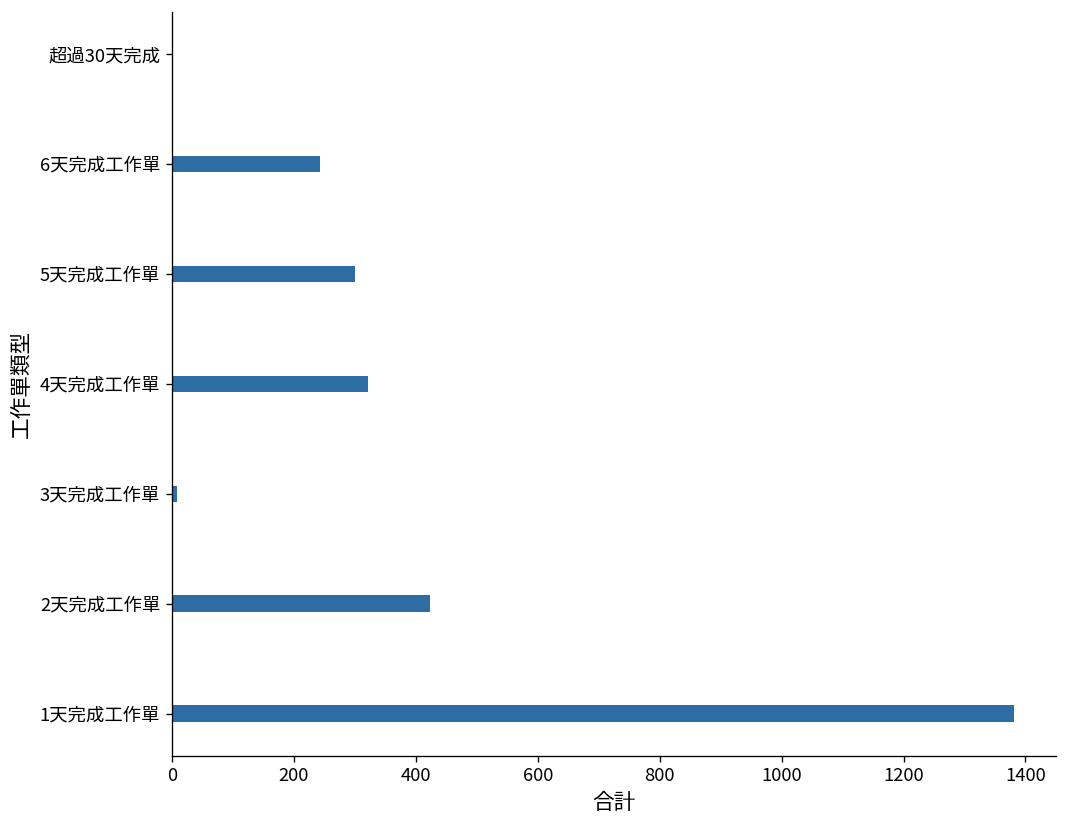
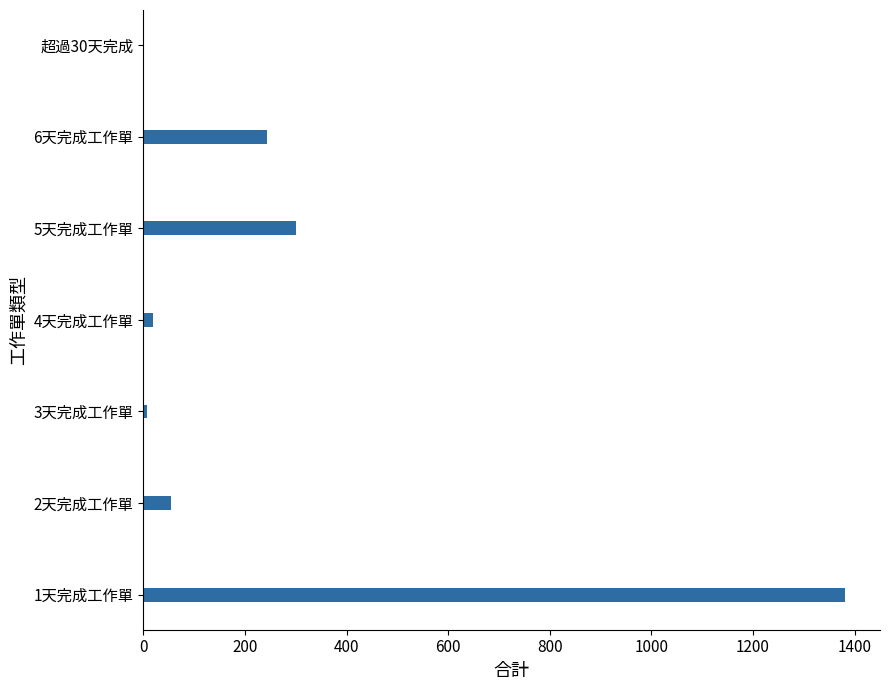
4天完成工作單: 320 -> 20
2天完成工作單: 420 -> 60
